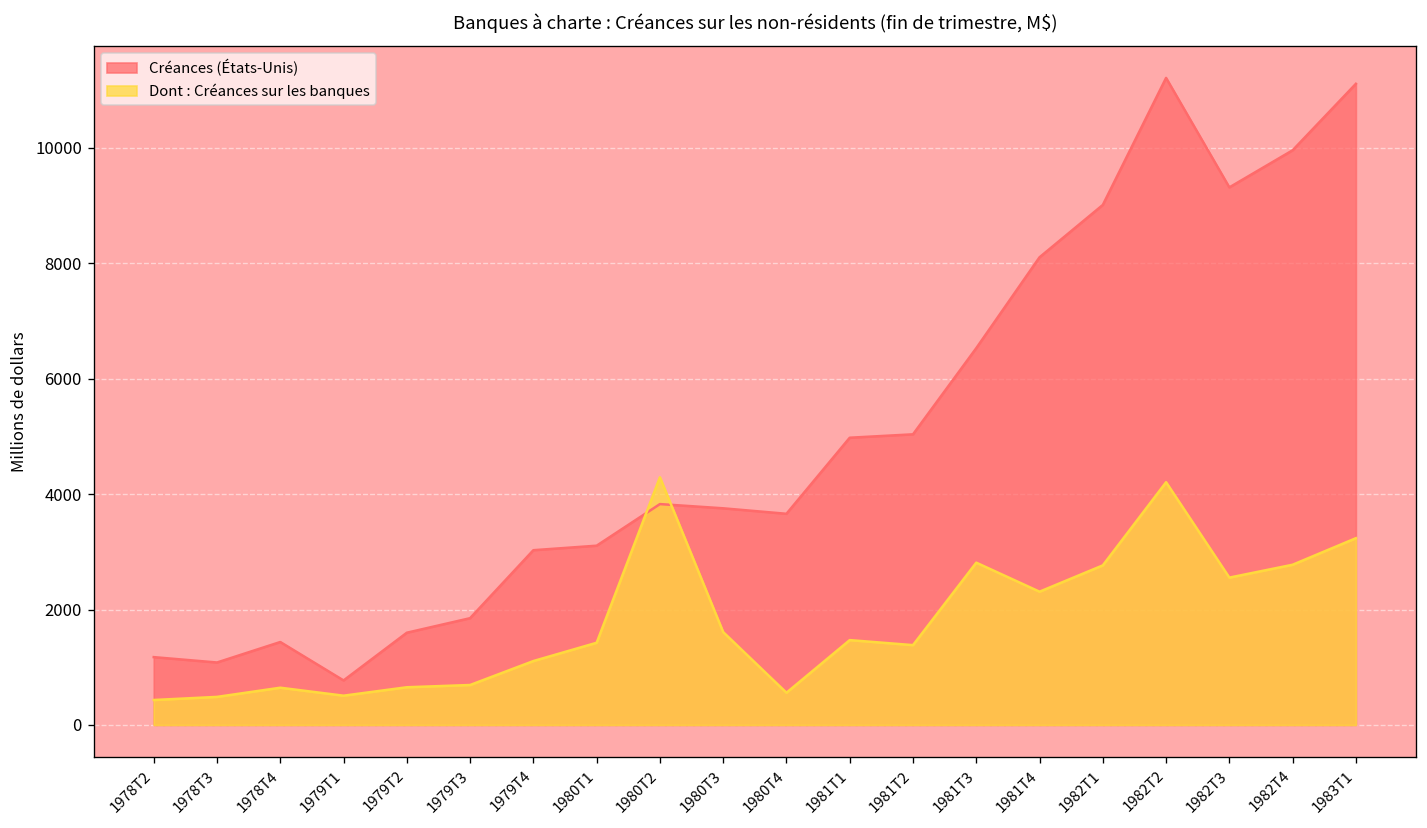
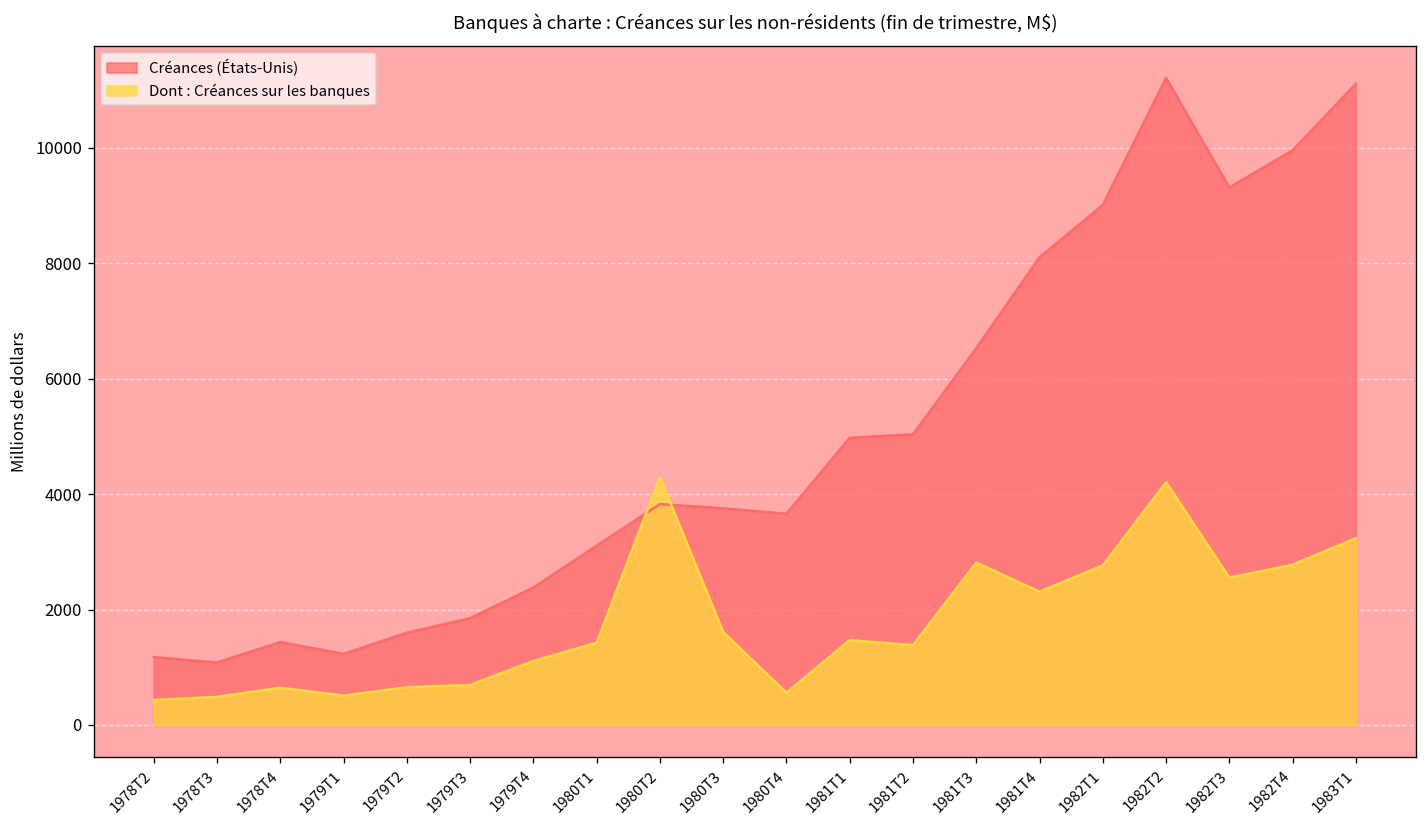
Créances (États-Unis), 1979T1: 800 -> 1200
Créances (États-Unis), 1979T4: 3000 -> 2400
